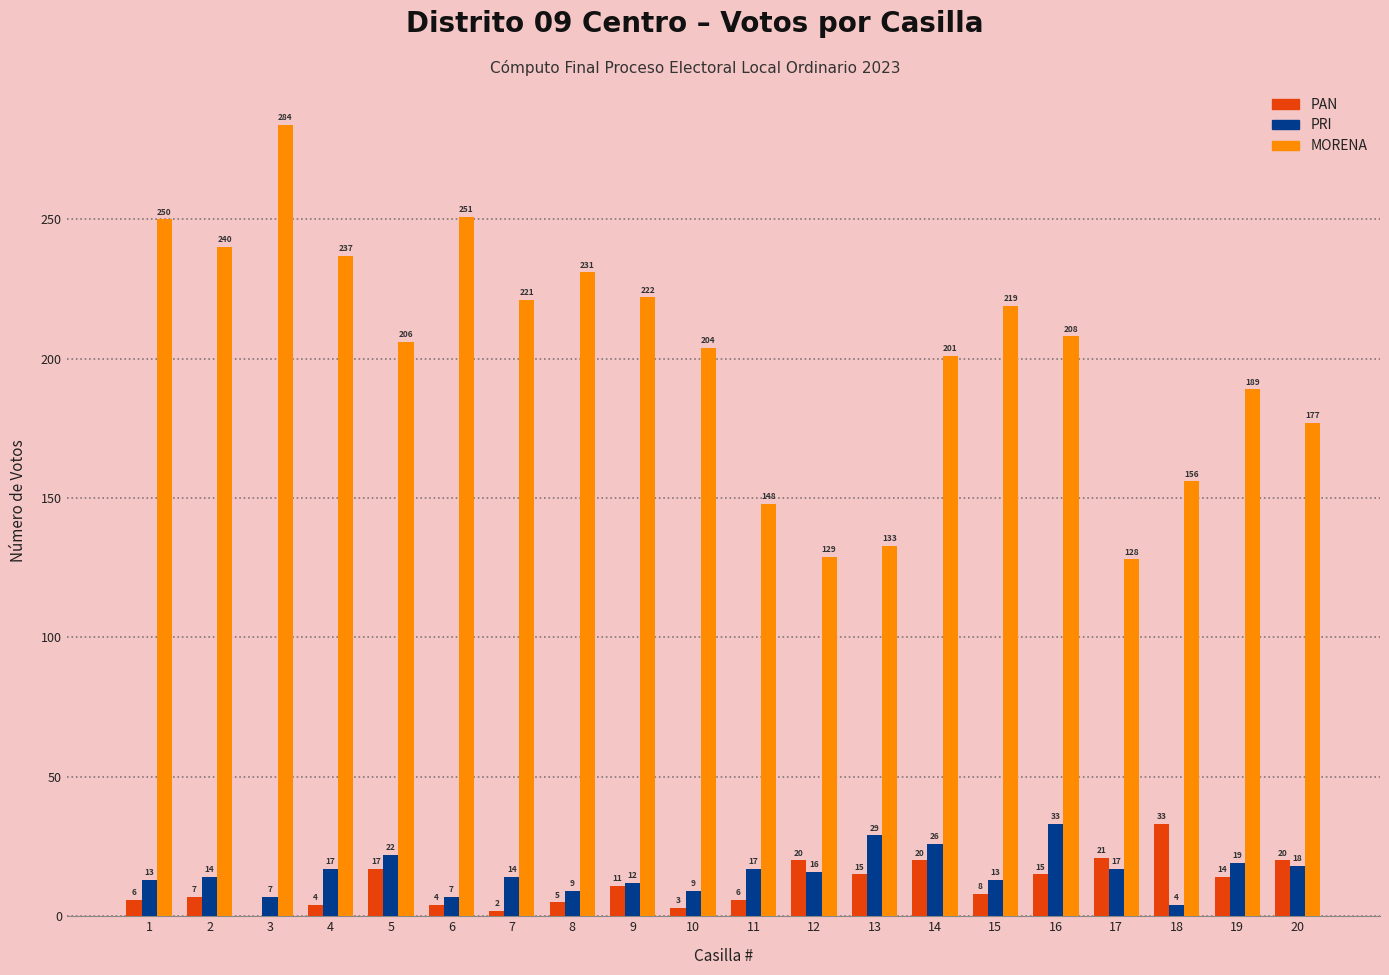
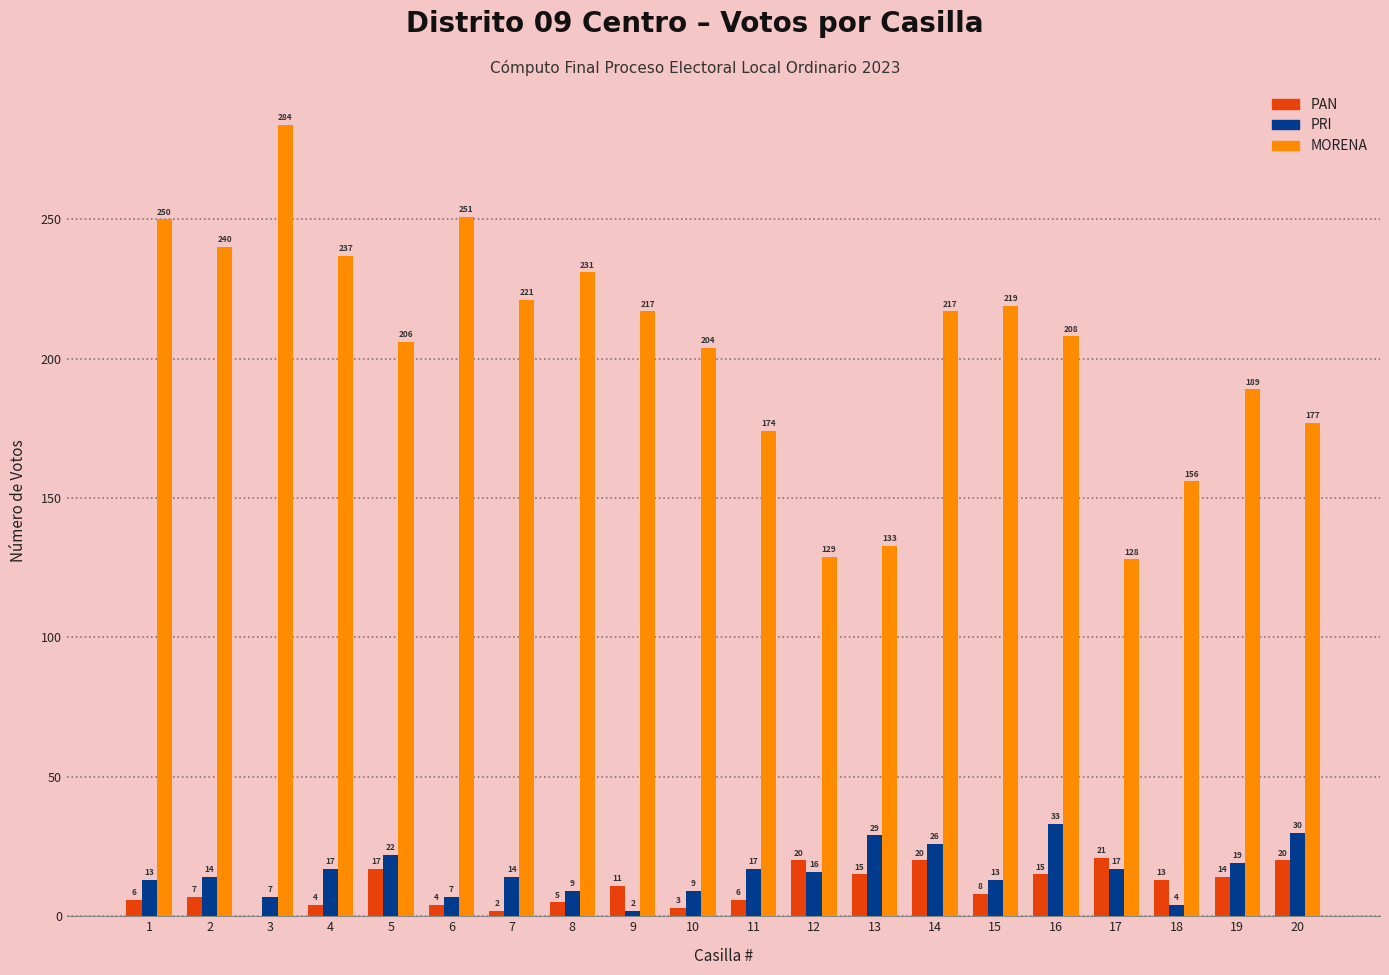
PRI, 9: 12 -> 2
MORENA, 9: 222 -> 217
MORENA, 11: 148 -> 174
MORENA, 14: 201 -> 217
PAN, 18: 33 -> 13
PRI, 20: 18 -> 30
